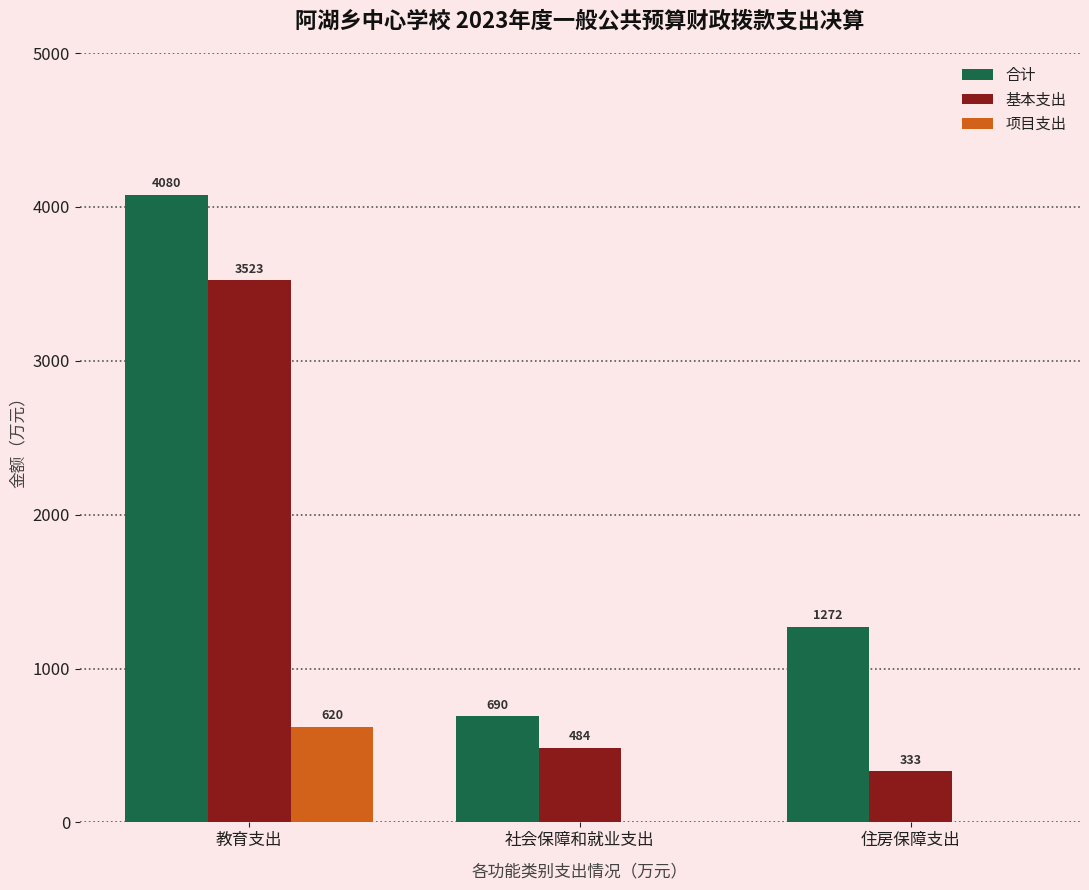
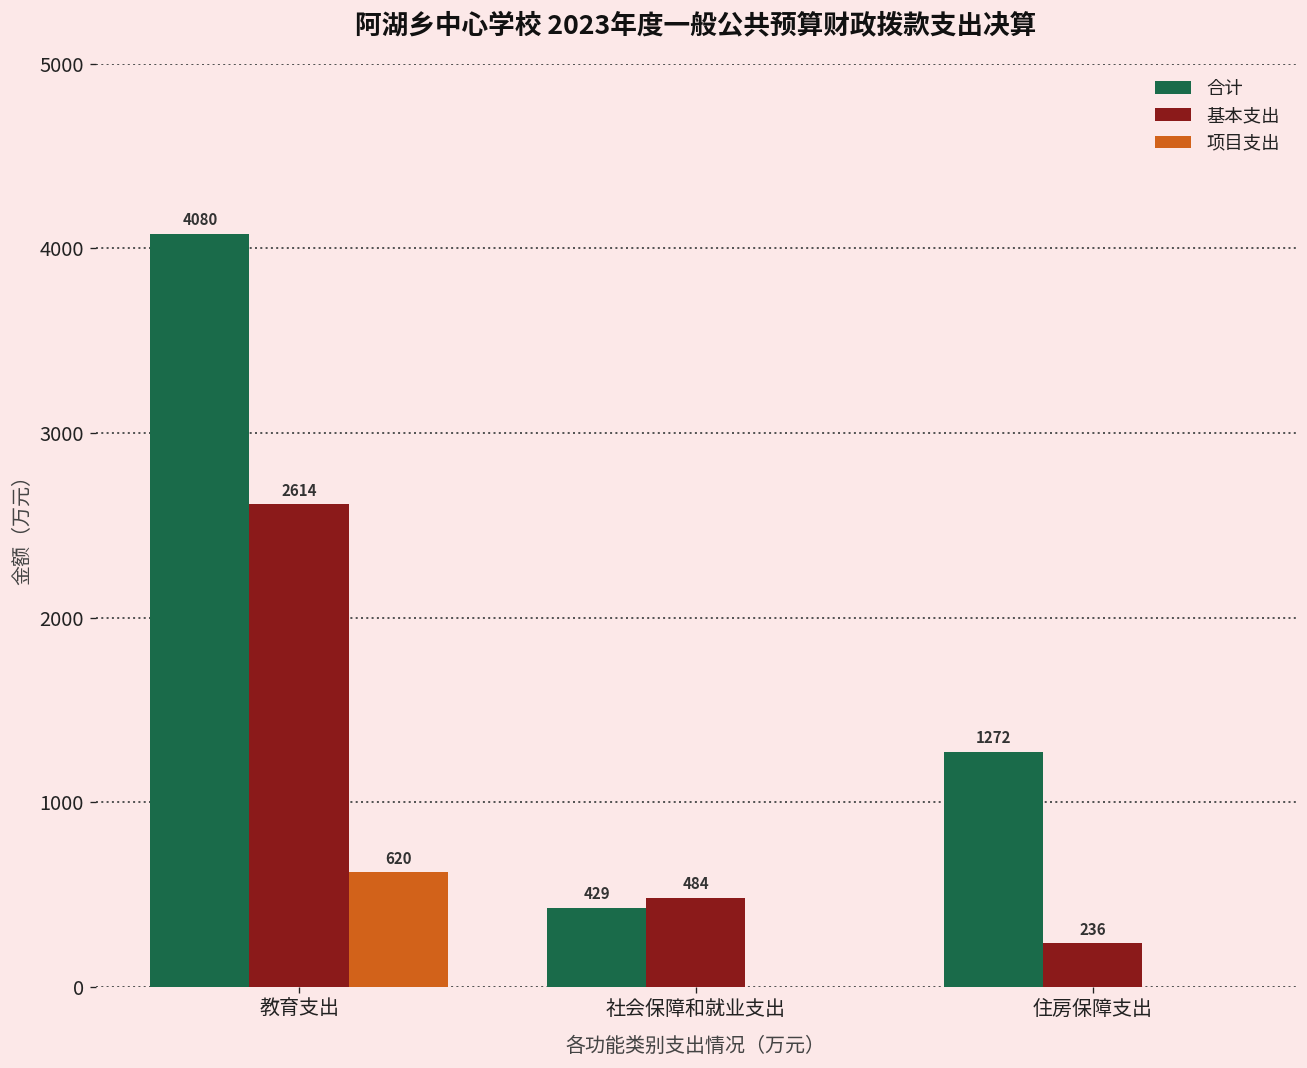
基本支出, 教育支出: 3523 -> 2614
合计, 社会保障和就业支出: 690 -> 429
基本支出, 住房保障支出: 333 -> 236
